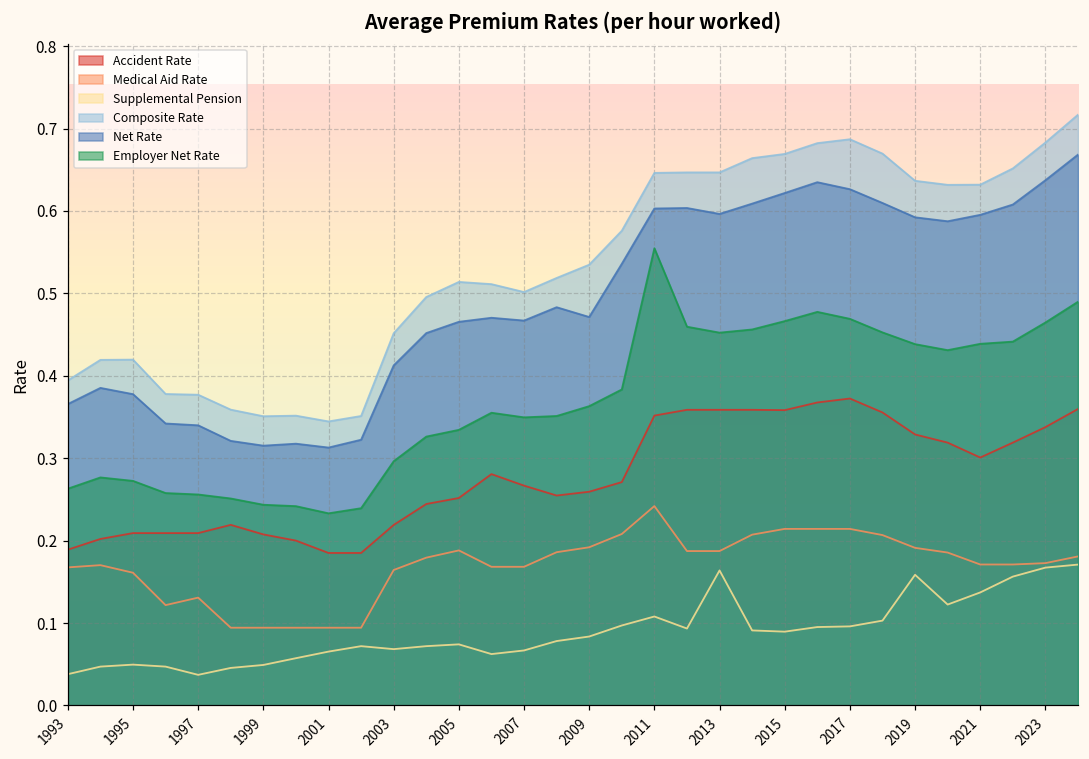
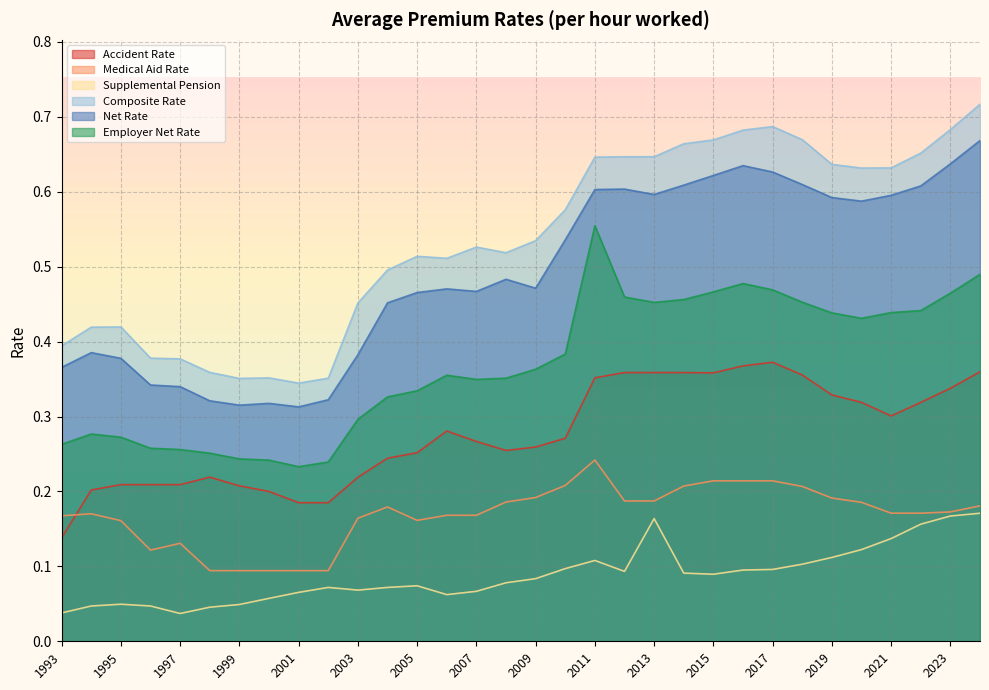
Accident Rate, 1993: 0.19 -> 0.14
Net Rate, 2003: 0.41 -> 0.38
Medical Aid Rate, 2005: 0.19 -> 0.16
Composite Rate, 2007: 0.50 -> 0.53
Supplemental Pension, 2019: 0.16 -> 0.11
